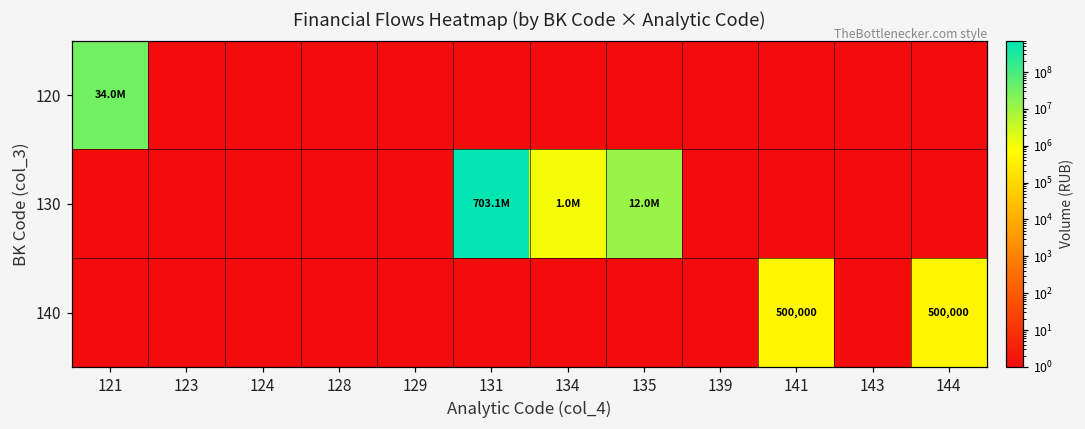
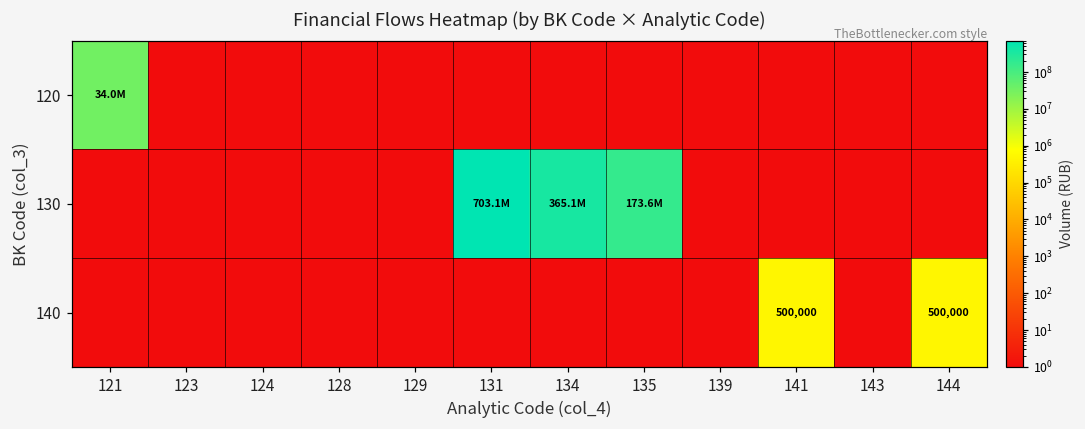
130, 134: 1.0M -> 365.1M
130, 135: 12.0M -> 173.6M
